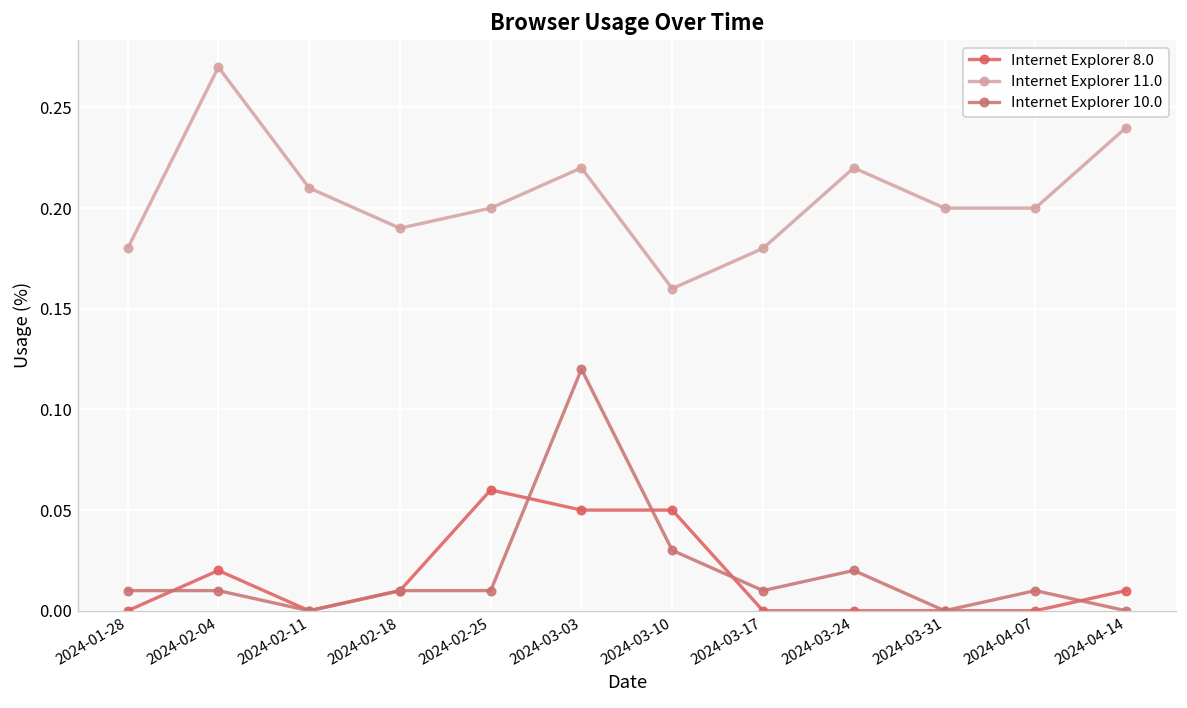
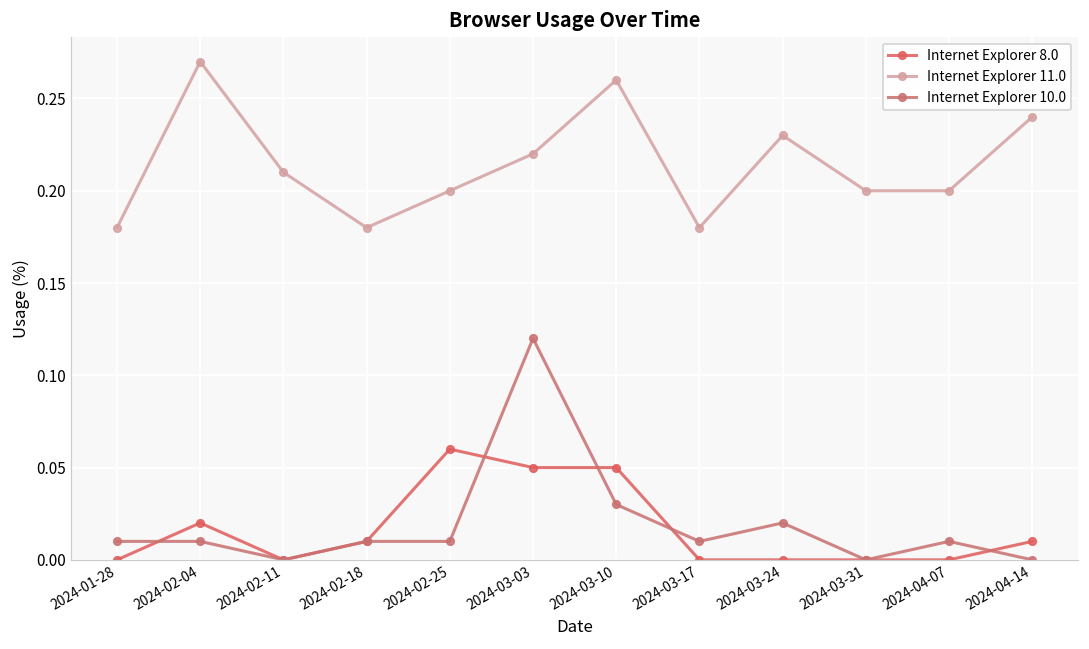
Internet Explorer 11.0, 2024-02-18: 0.19 -> 0.18
Internet Explorer 11.0, 2024-03-10: 0.16 -> 0.26
Internet Explorer 11.0, 2024-03-24: 0.22 -> 0.23
